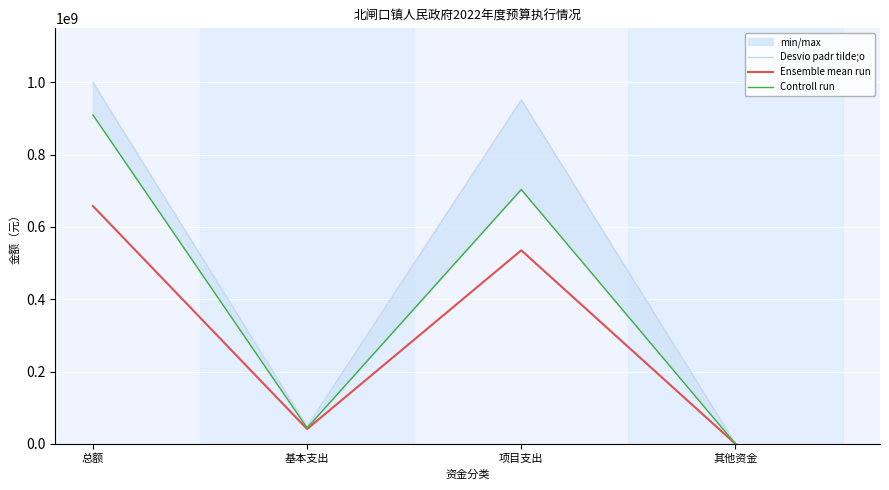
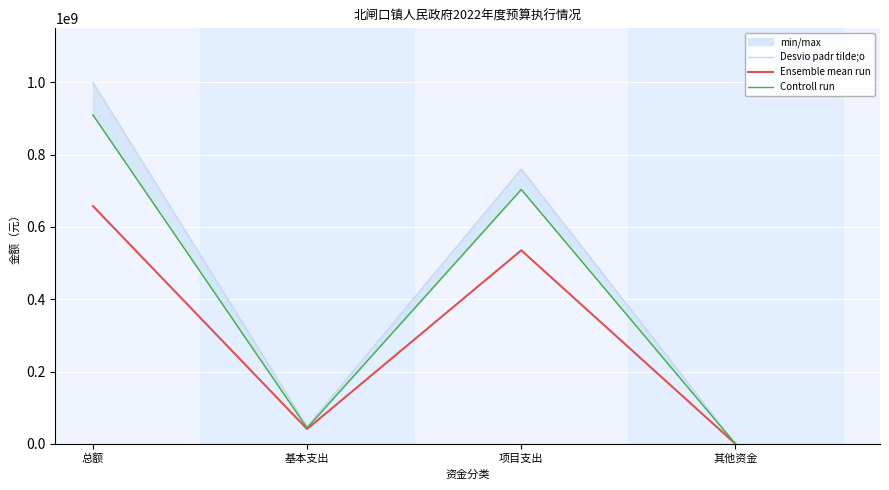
min/max, 项目支出: 950000000 -> 760000000
